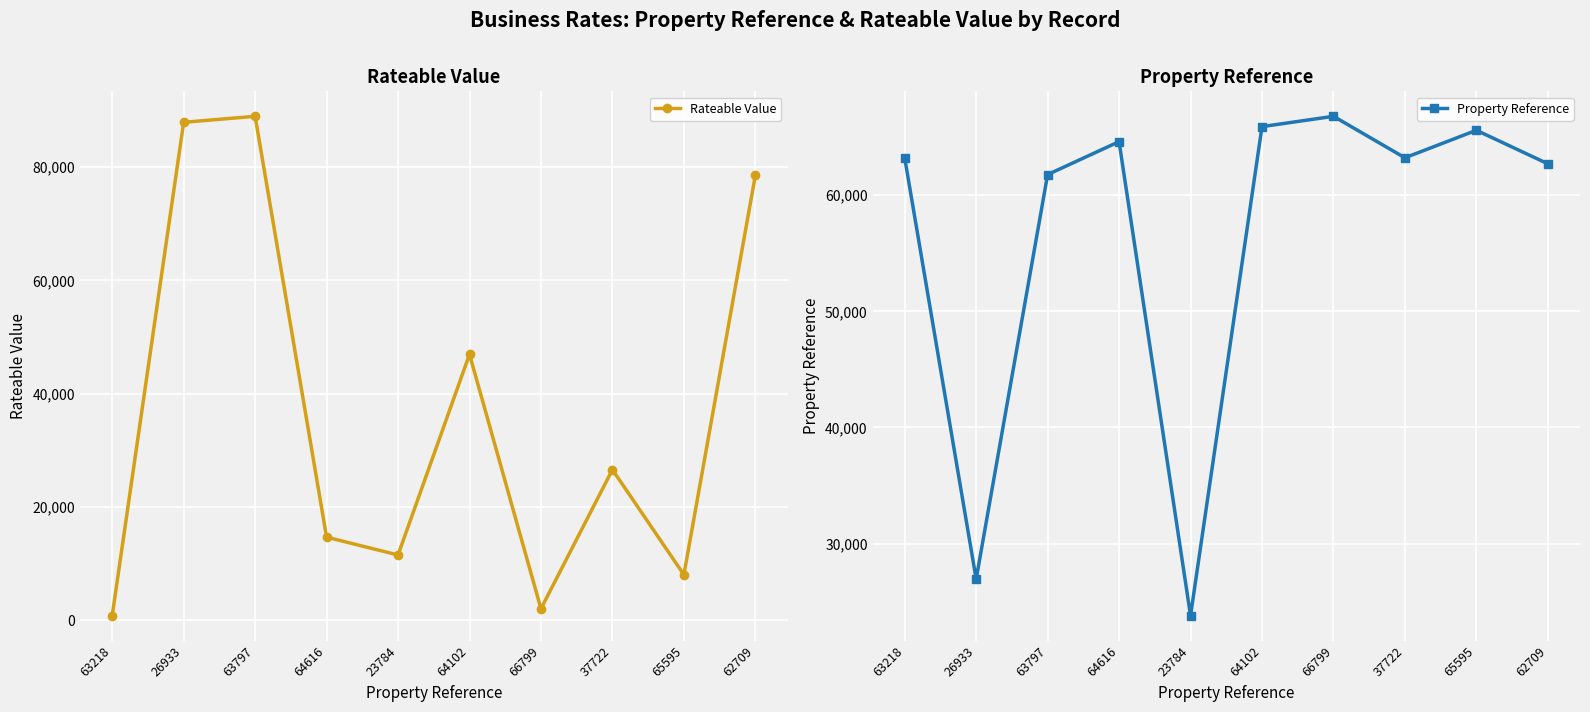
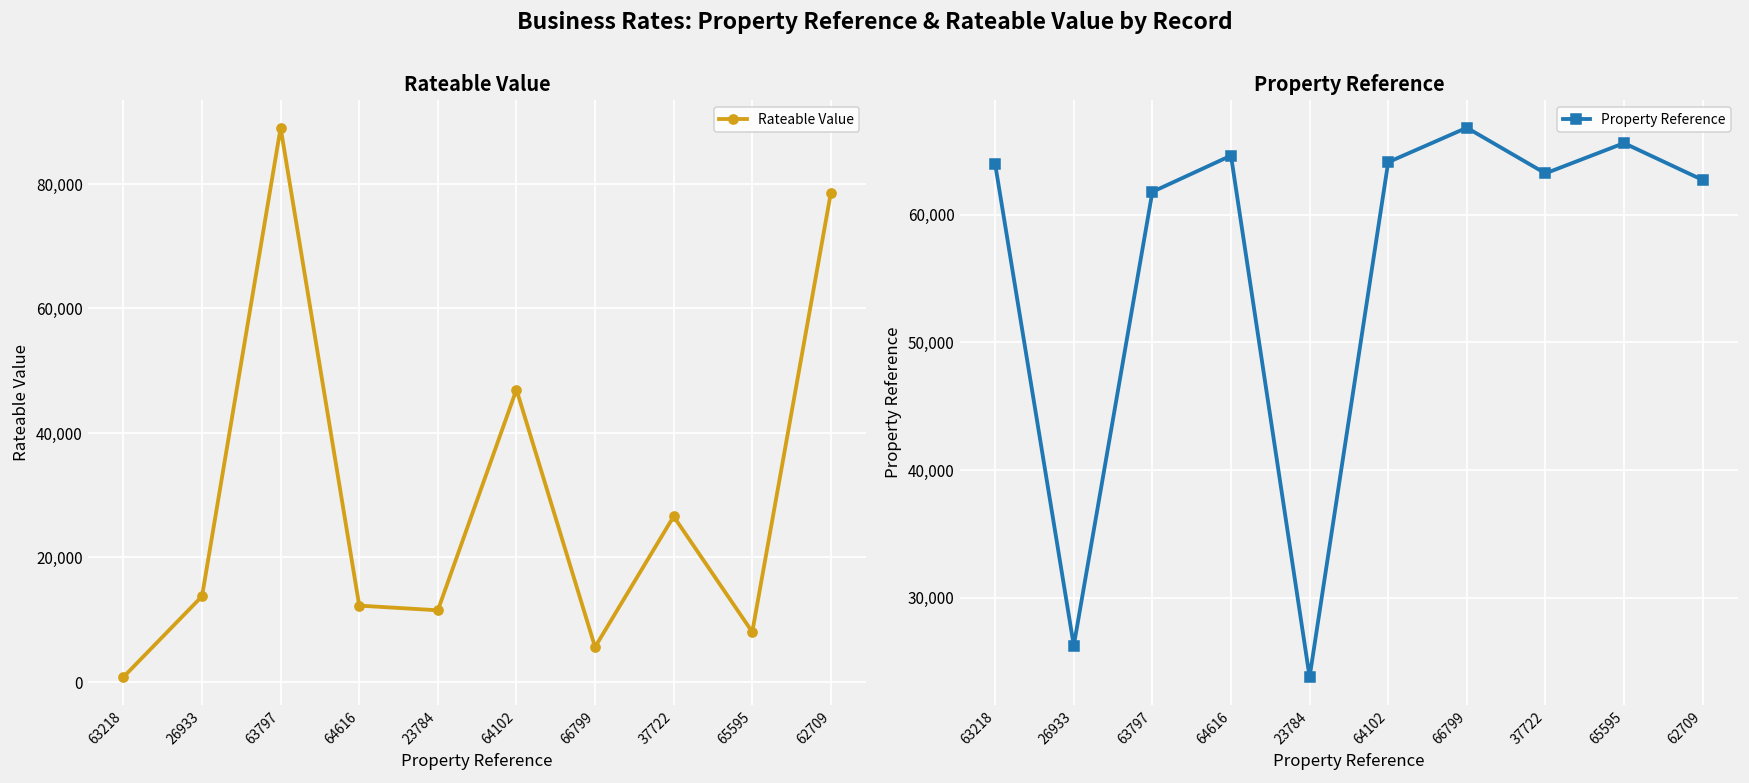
Rateable Value, 26933: 88,000 -> 14,000
Rateable Value, 64616: 15,000 -> 12,000
Rateable Value, 66799: 2,000 -> 6,000
Property Reference, 63218: 63,200 -> 63,900
Property Reference, 26933: 26,900 -> 26,200
Property Reference, 64102: 65,900 -> 64,100
